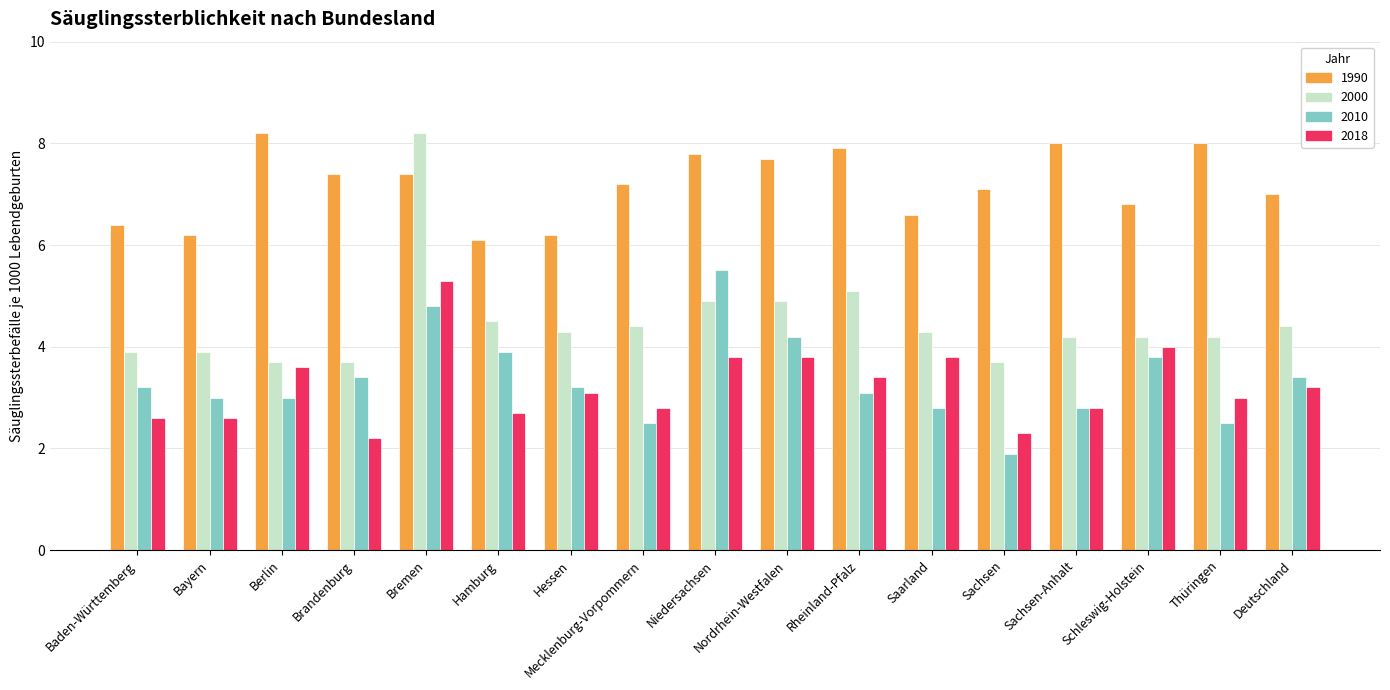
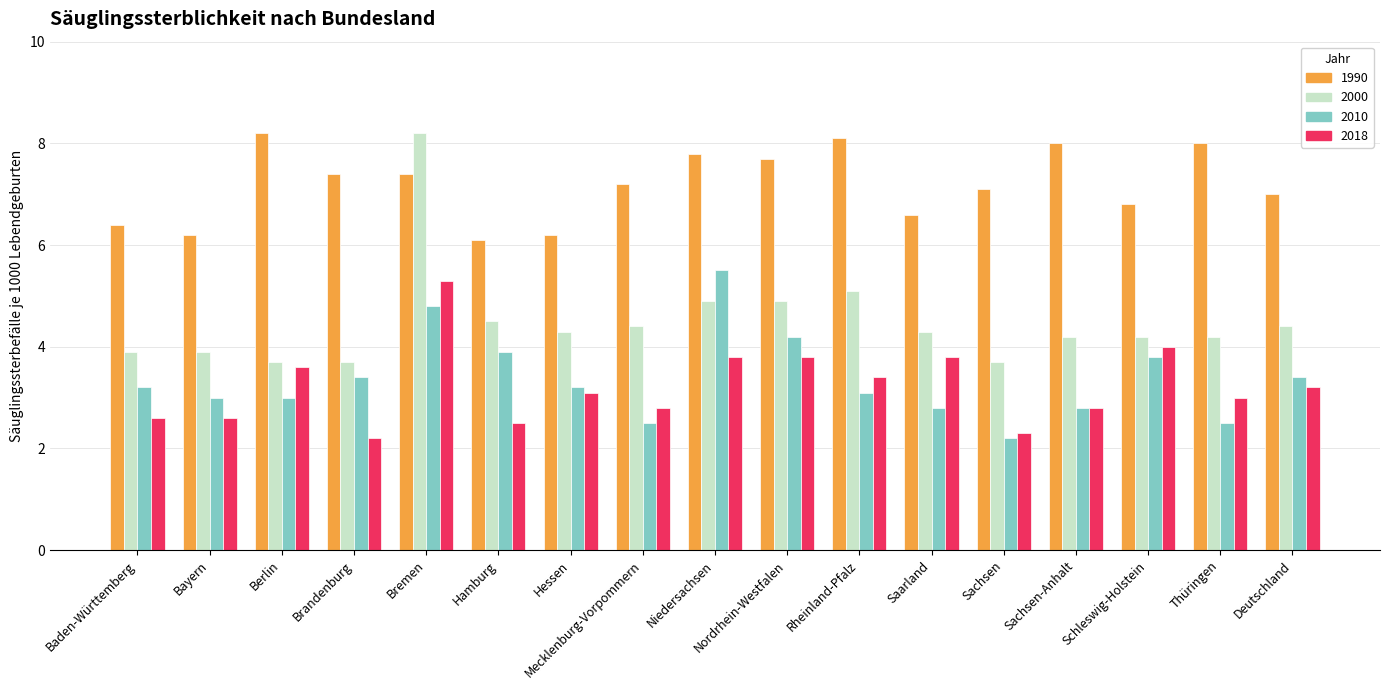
2018, Hamburg: 2.7 -> 2.5
1990, Rheinland-Pfalz: 7.9 -> 8.1
2010, Sachsen: 1.9 -> 2.2
